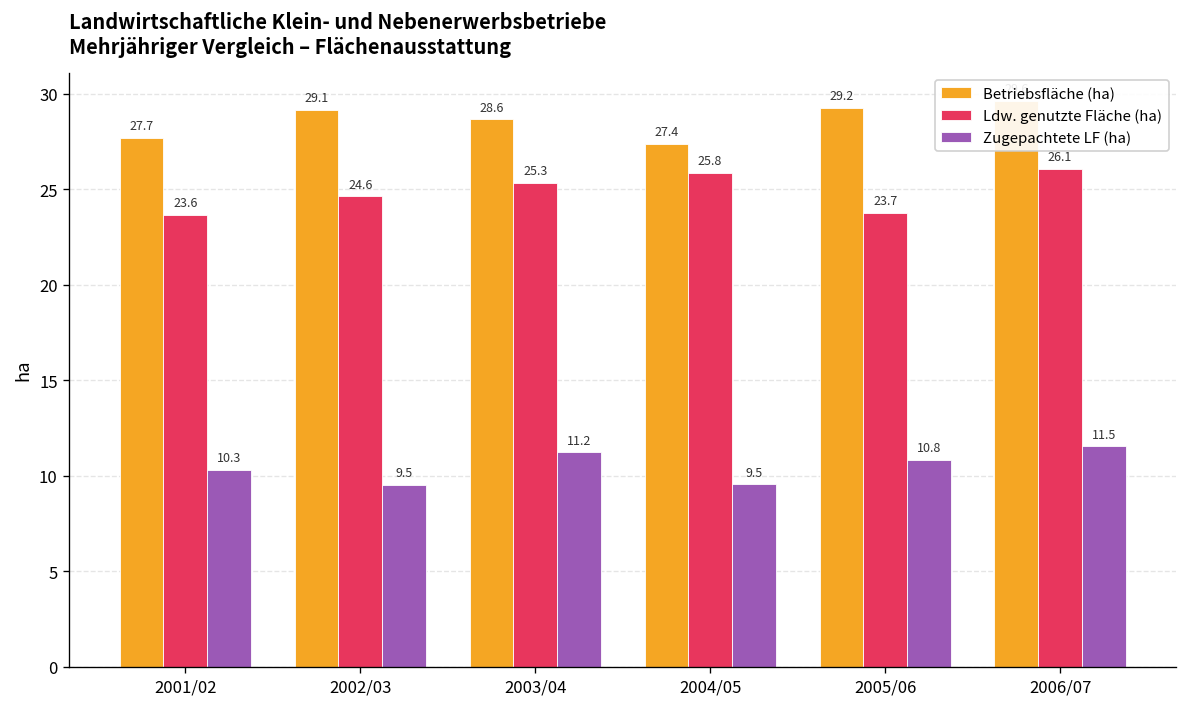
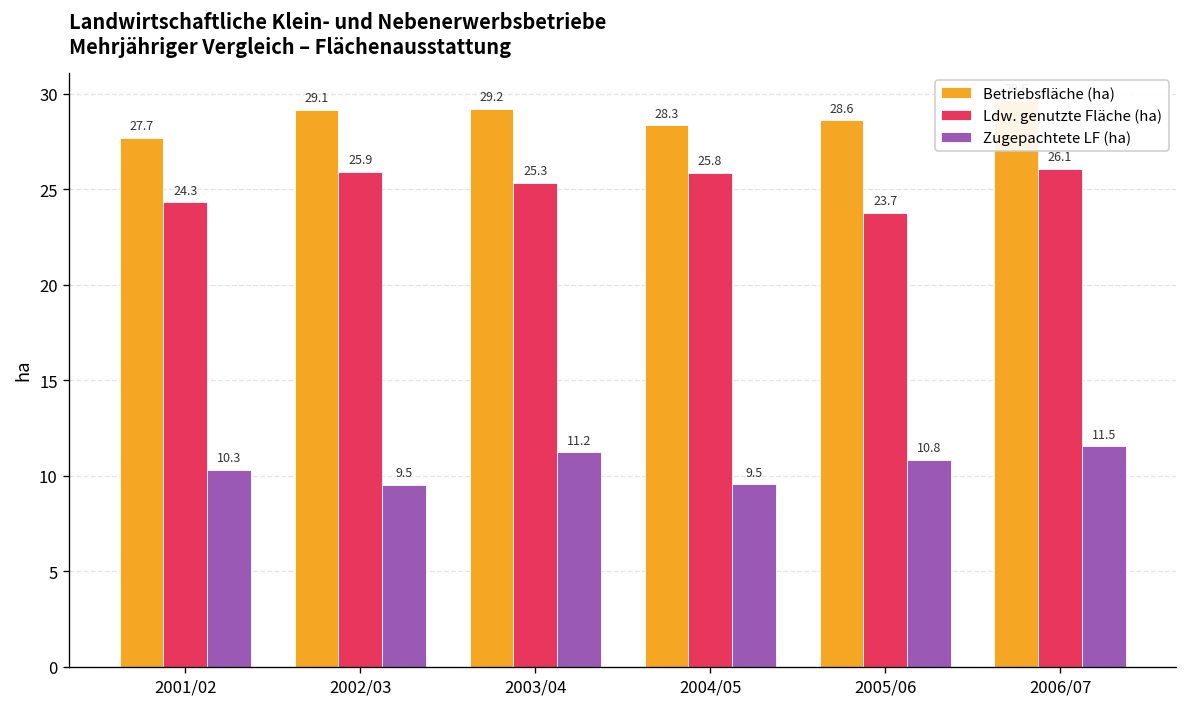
Ldw. genutzte Fläche (ha), 2001/02: 23.6 -> 24.3
Ldw. genutzte Fläche (ha), 2002/03: 24.6 -> 25.9
Betriebsfläche (ha), 2003/04: 28.6 -> 29.2
Betriebsfläche (ha), 2004/05: 27.4 -> 28.3
Betriebsfläche (ha), 2005/06: 29.2 -> 28.6
